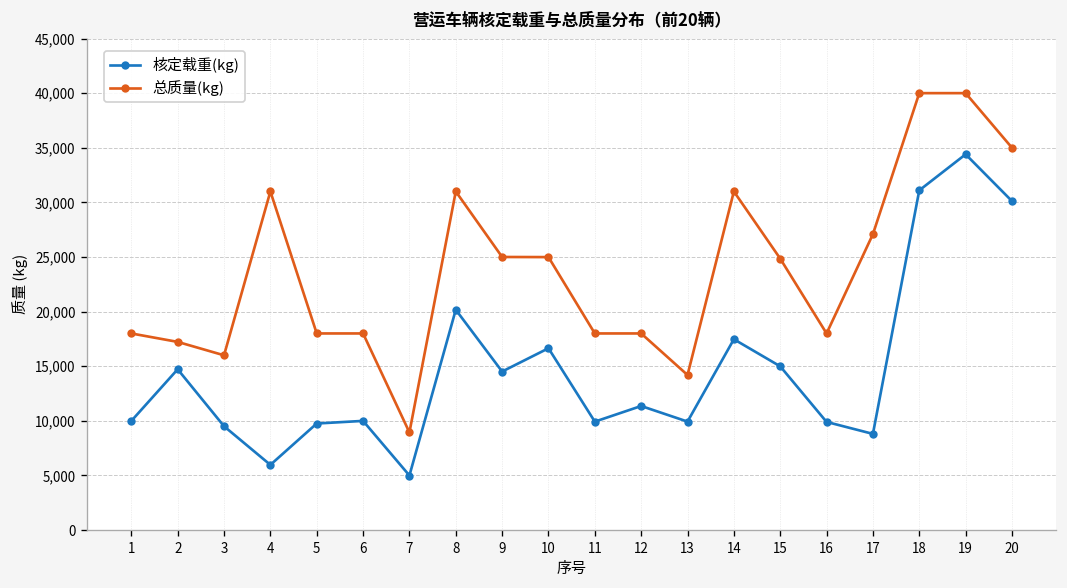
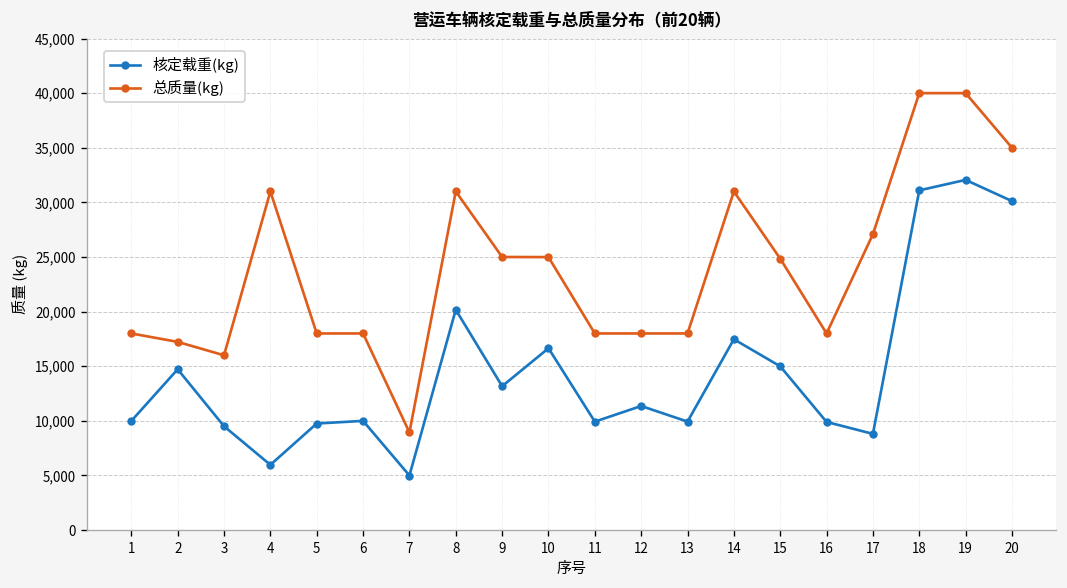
核定载重(kg), 9: 15,000 -> 13,000
总质量(kg), 13: 14,000 -> 18,000
核定载重(kg), 19: 34,000 -> 32,000
